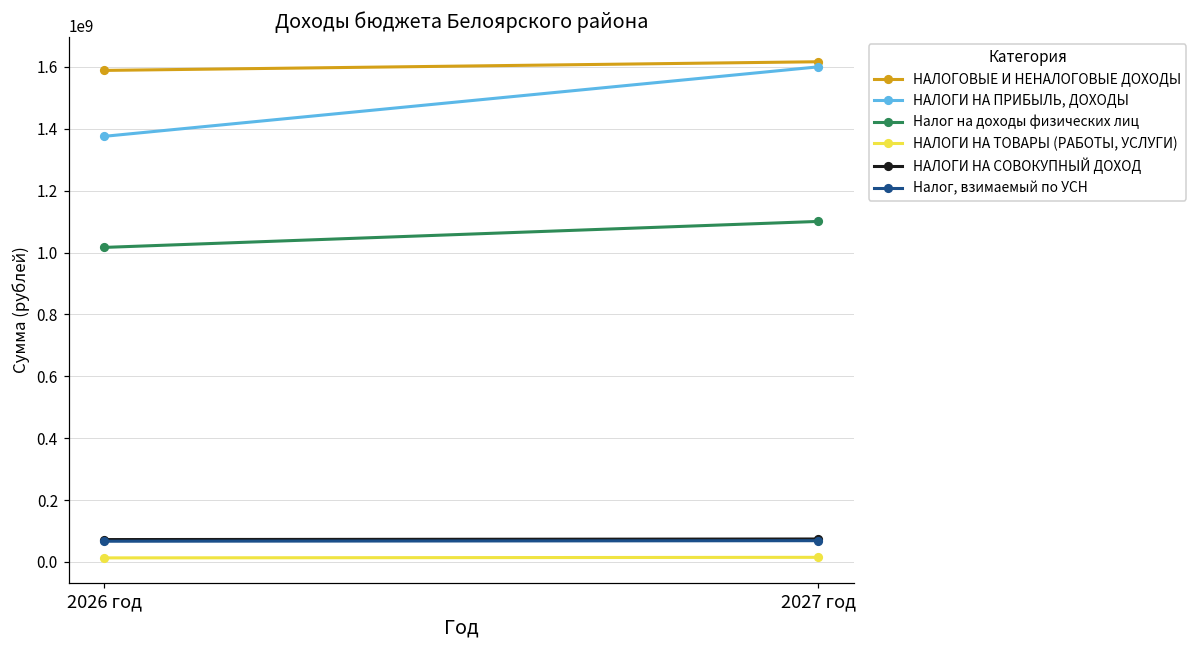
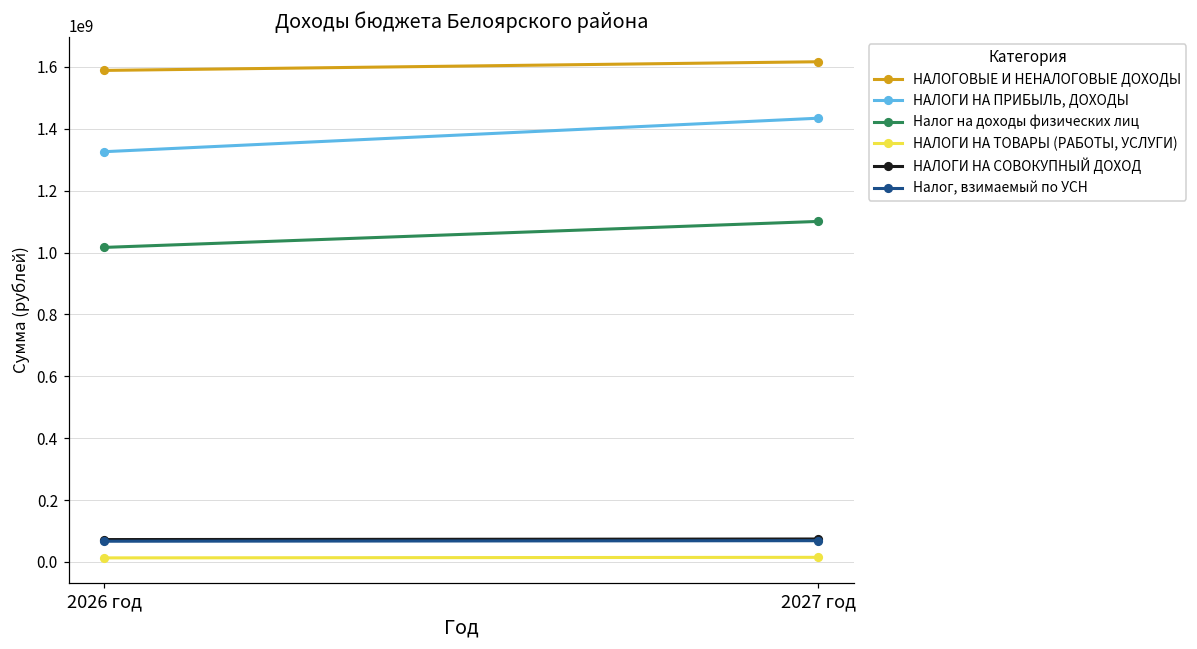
НАЛОГИ НА ПРИБЫЛЬ, ДОХОДЫ, 2026 год: 1380000000 -> 1330000000
НАЛОГИ НА ПРИБЫЛЬ, ДОХОДЫ, 2027 год: 1600000000 -> 1430000000
